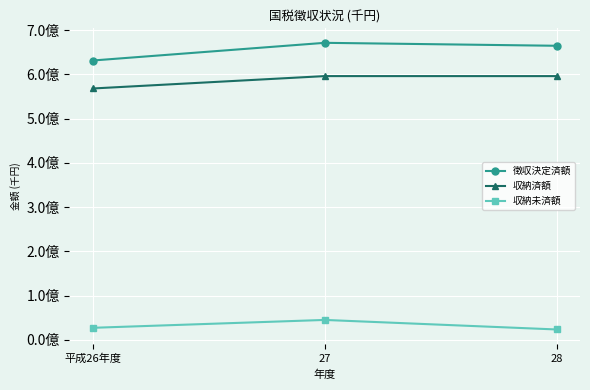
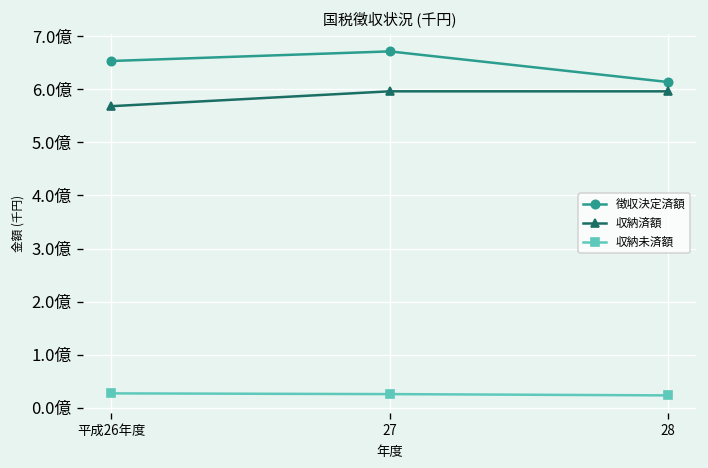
徴収決定済額, 平成26年度: 6.3億 -> 6.5億
収納未済額, 27: 0.5億 -> 0.3億
徴収決定済額, 28: 6.6億 -> 6.1億
